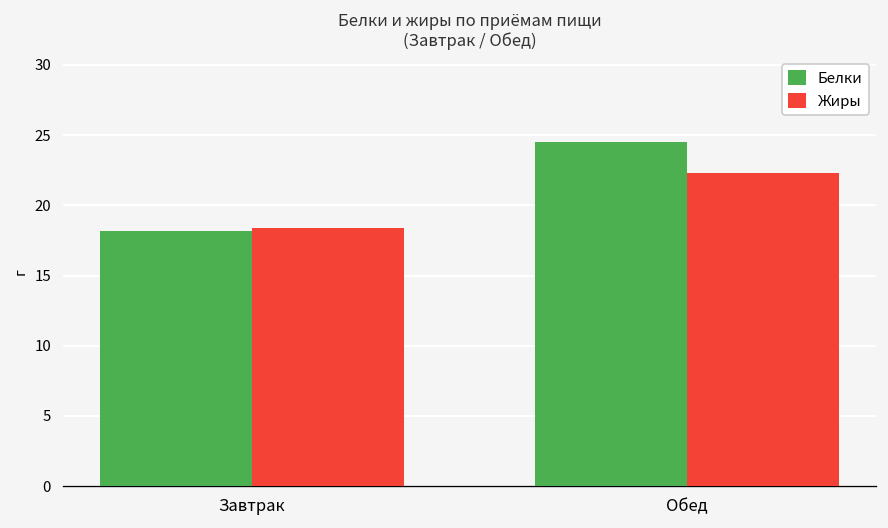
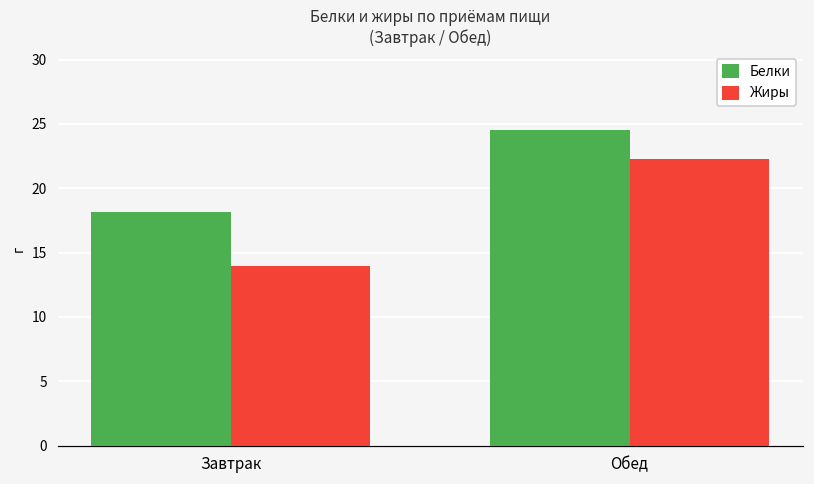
Жиры, Завтрак: 18.4 -> 14.0
